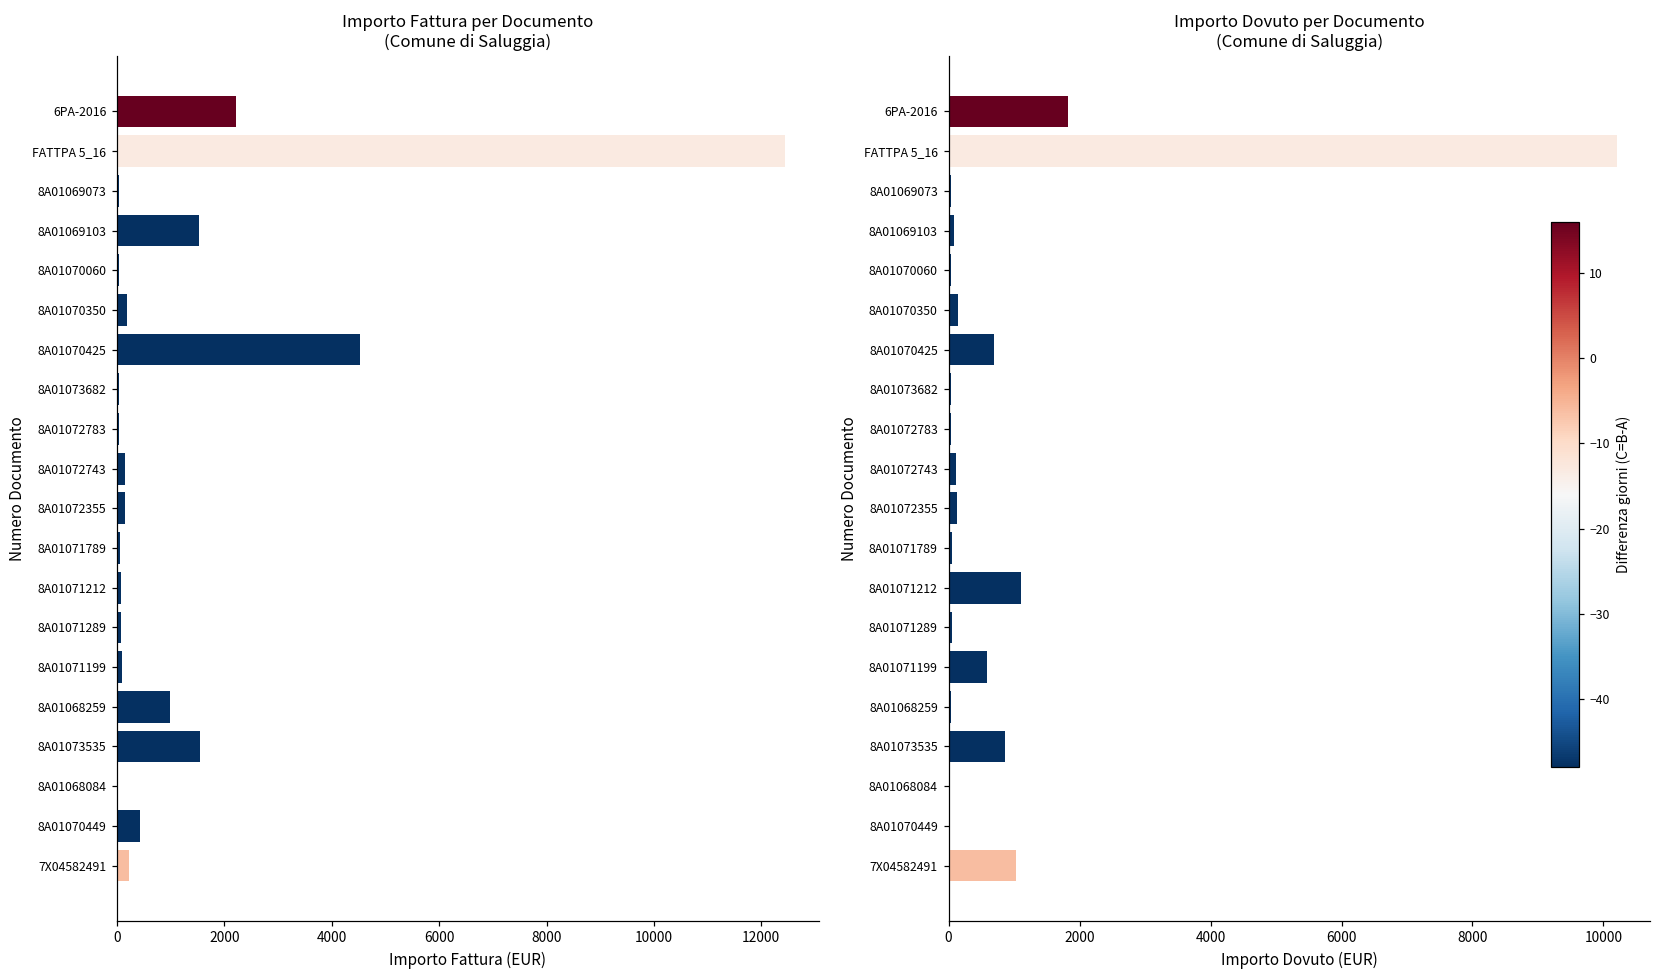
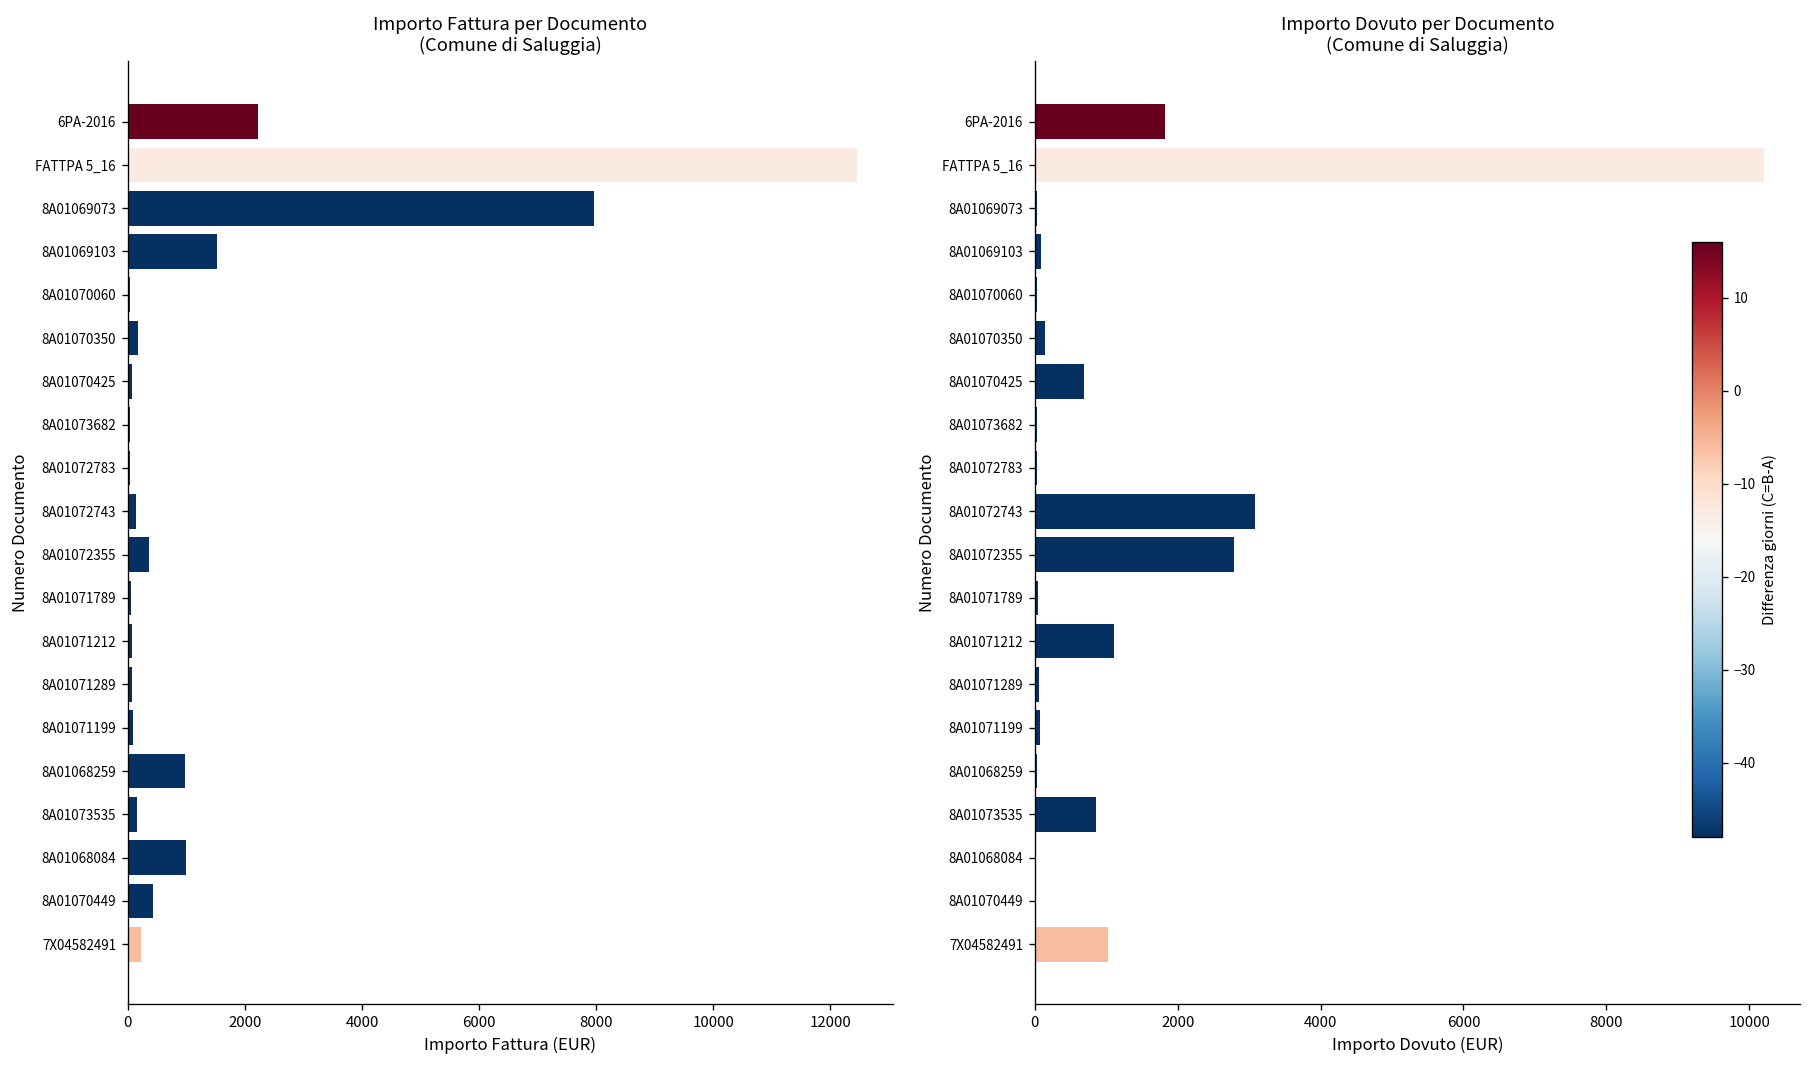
Importo Fattura per Documento (Comune di Saluggia), 8A01069073: 0 -> 8000
Importo Fattura per Documento (Comune di Saluggia), 8A01070425: 4500 -> 100
Importo Fattura per Documento (Comune di Saluggia), 8A01072355: 200 -> 400
Importo Fattura per Documento (Comune di Saluggia), 8A01073535: 1500 -> 200
Importo Fattura per Documento (Comune di Saluggia), 8A01068084: 0 -> 1000
Importo Dovuto per Documento (Comune di Saluggia), 8A01072743: 100 -> 3100
Importo Dovuto per Documento (Comune di Saluggia), 8A01072355: 100 -> 2800
Importo Dovuto per Documento (Comune di Saluggia), 8A01071199: 600 -> 100
